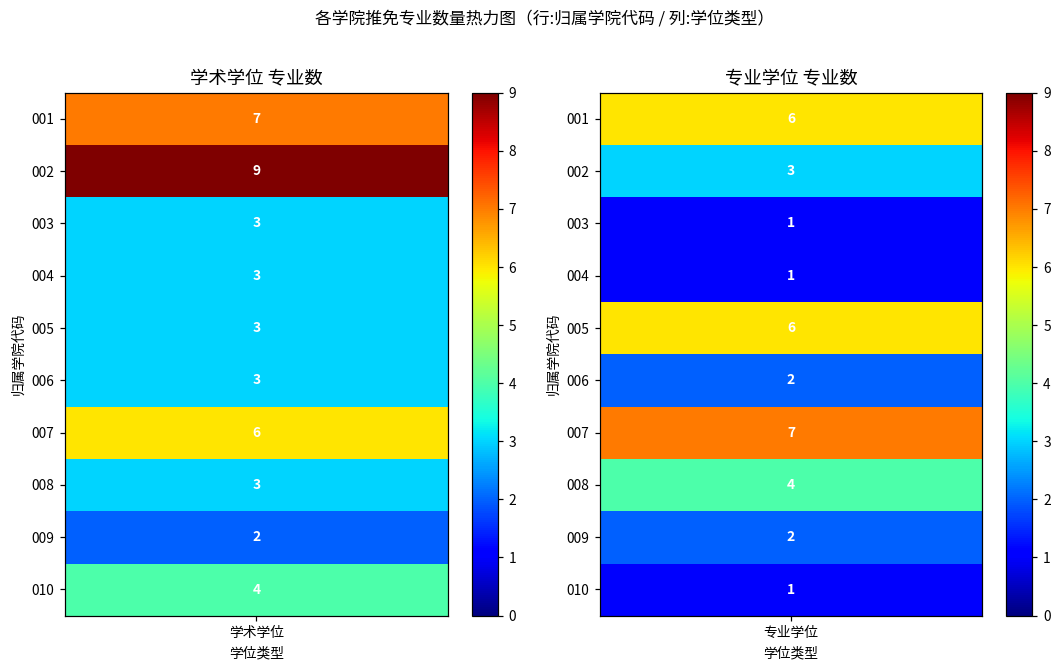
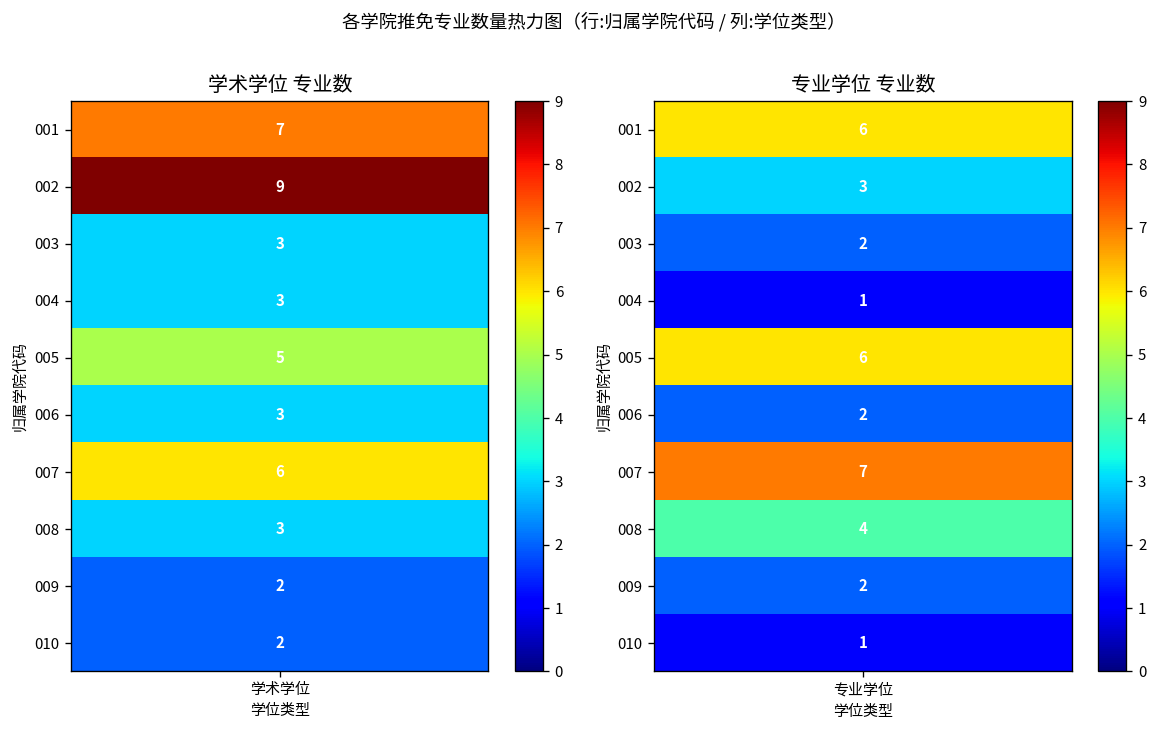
学术学位 专业数, 005, 学术学位: 3 -> 5
学术学位 专业数, 010, 学术学位: 4 -> 2
专业学位 专业数, 003, 专业学位: 1 -> 2
